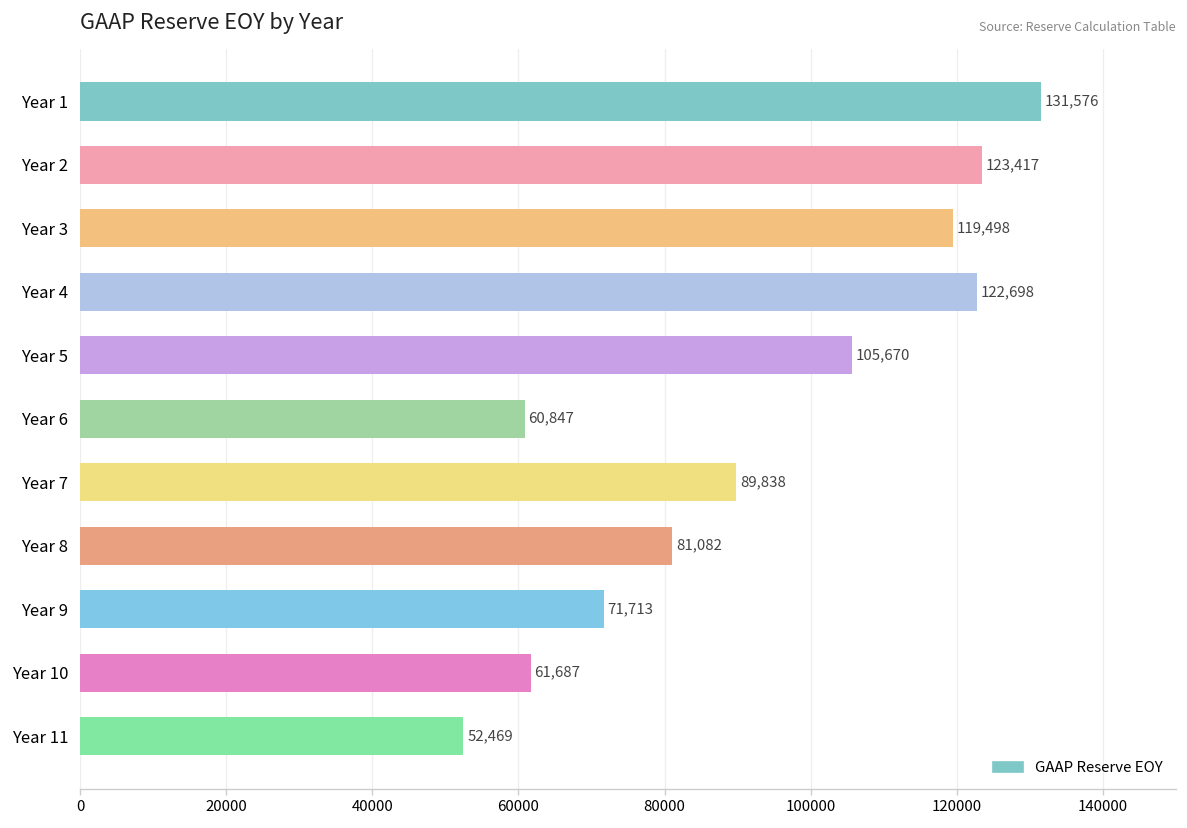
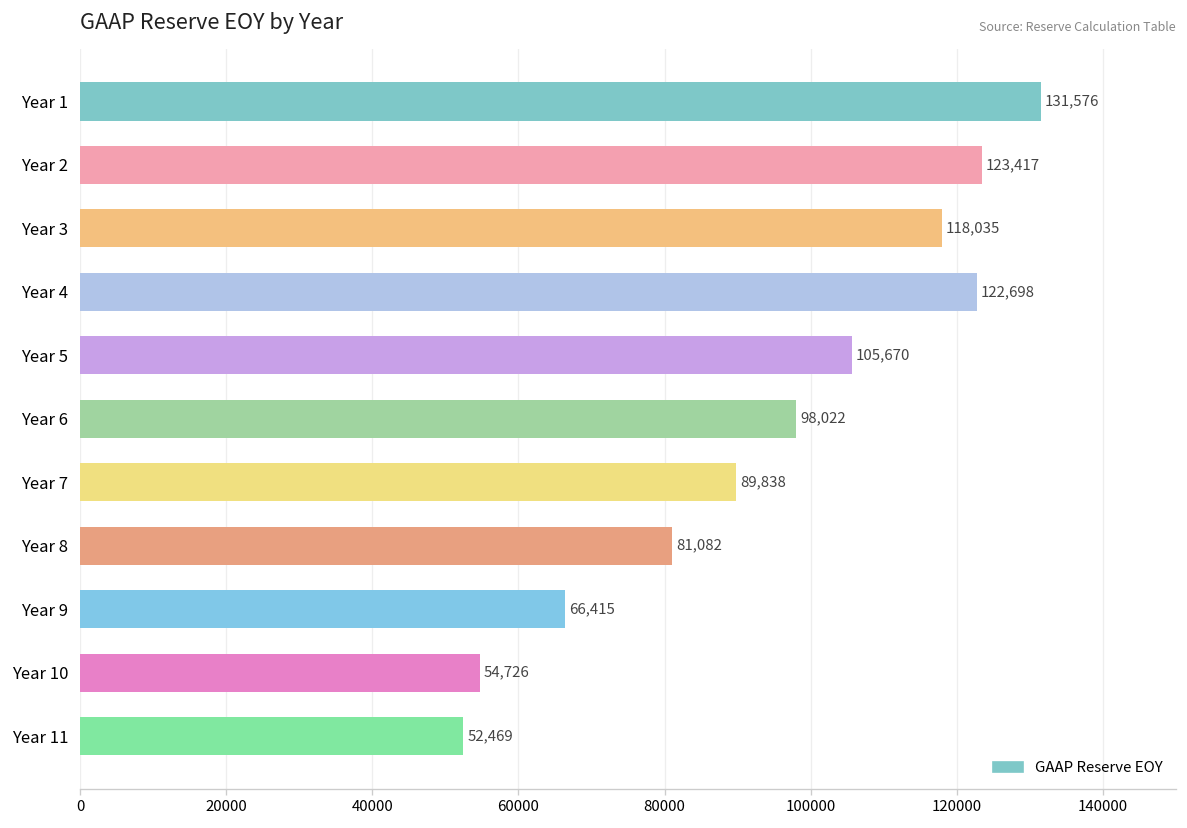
Year 3: 119,498 -> 118,035
Year 6: 60,847 -> 98,022
Year 9: 71,713 -> 66,415
Year 10: 61,687 -> 54,726
